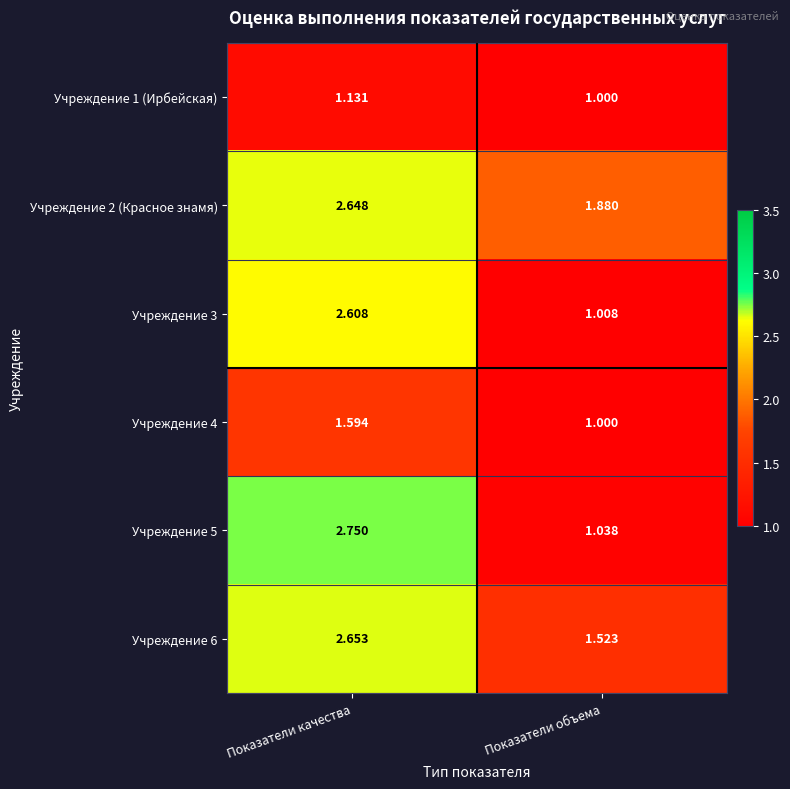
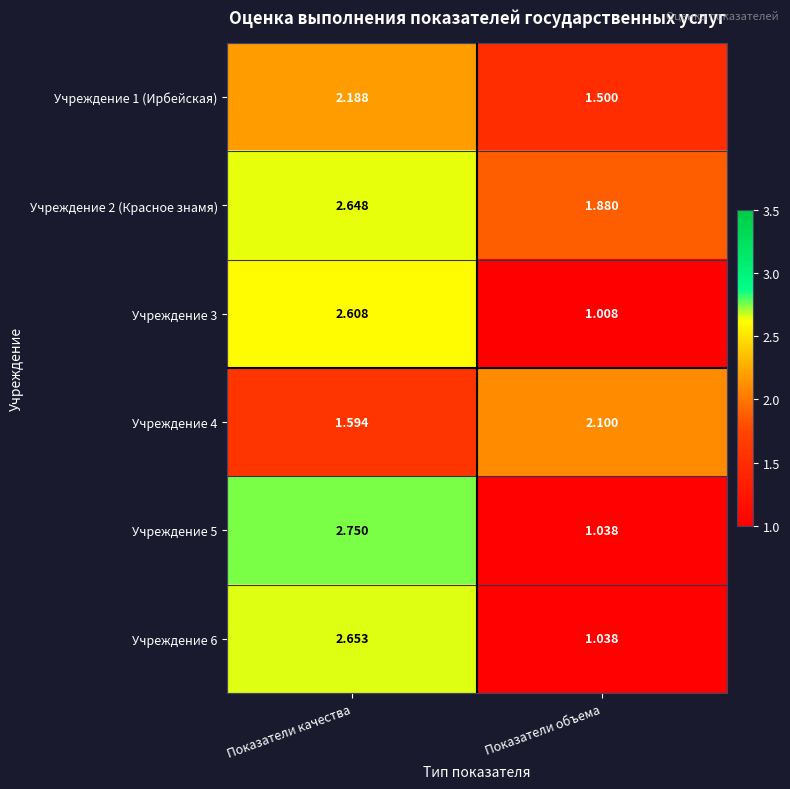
Учреждение 1 (Ирбейская), Показатели качества: 1.131 -> 2.188
Учреждение 1 (Ирбейская), Показатели объема: 1.000 -> 1.500
Учреждение 4, Показатели объема: 1.000 -> 2.100
Учреждение 6, Показатели объема: 1.523 -> 1.038
